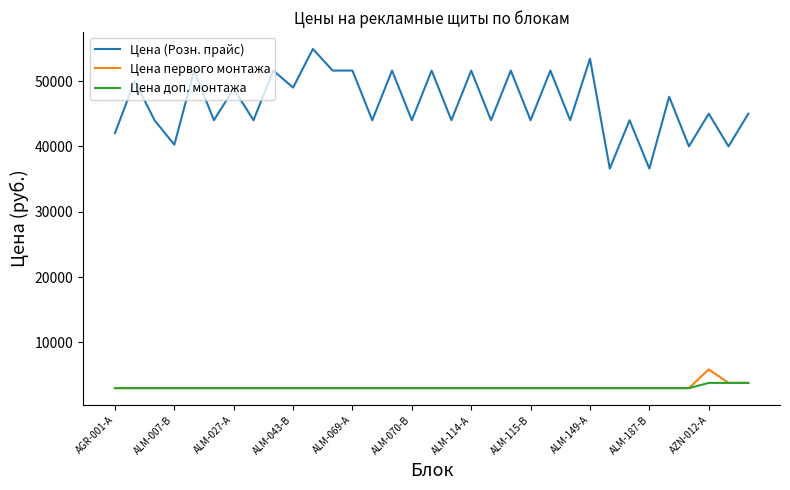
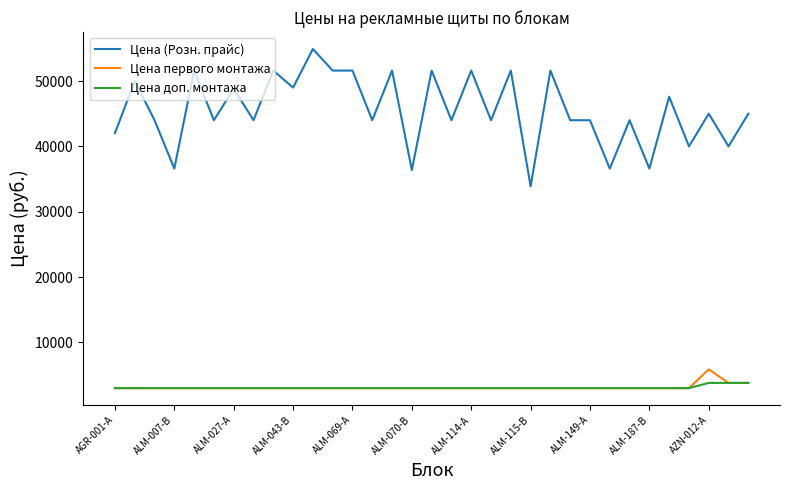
Цена (Розн. прайс), ALM-007-B: 40000 -> 37000
Цена (Розн. прайс), ALM-070-B: 44000 -> 36000
Цена (Розн. прайс), ALM-115-B: 44000 -> 34000
Цена (Розн. прайс), ALM-149-A: 53000 -> 44000
